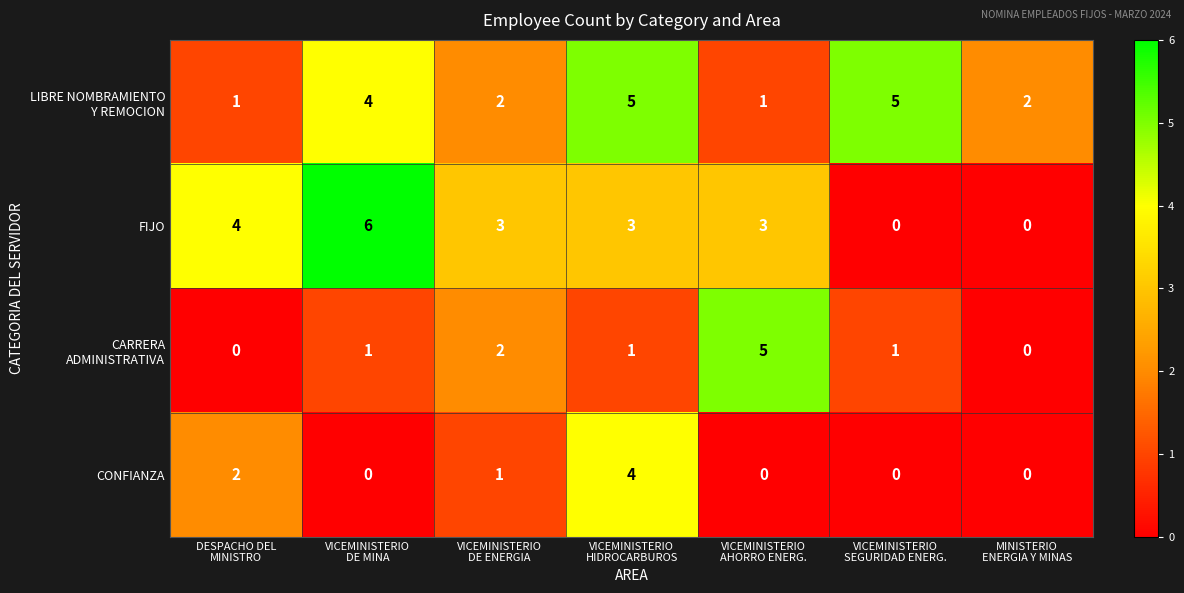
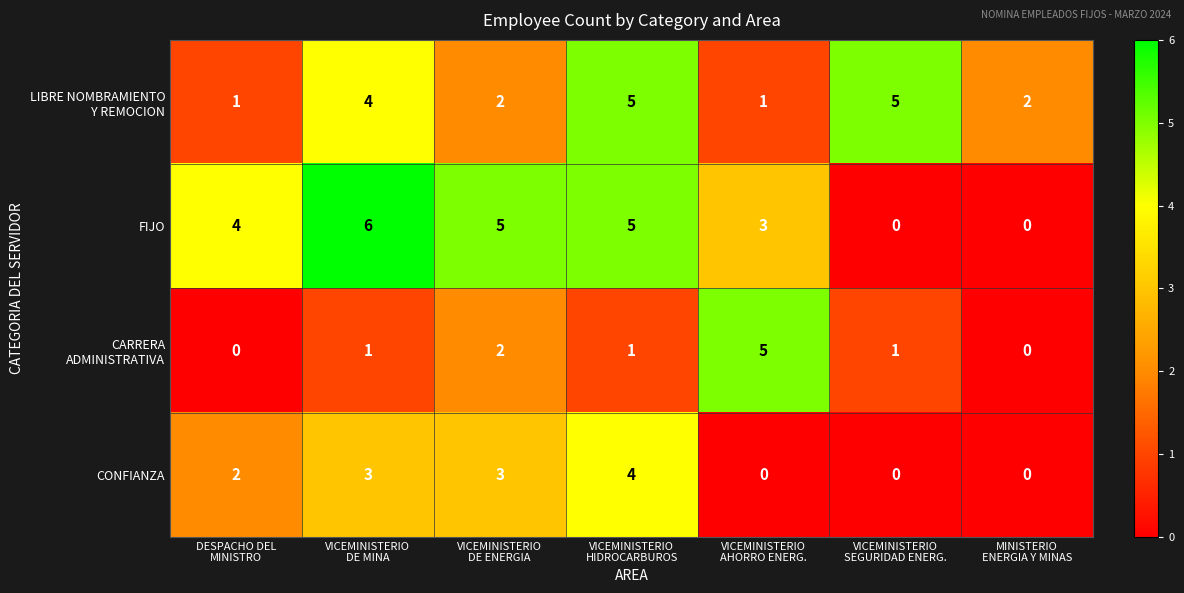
FIJO, VICEMINISTERIO DE ENERGIA: 3 -> 5
FIJO, VICEMINISTERIO HIDROCARBUROS: 3 -> 5
CONFIANZA, VICEMINISTERIO DE MINA: 0 -> 3
CONFIANZA, VICEMINISTERIO DE ENERGIA: 1 -> 3
